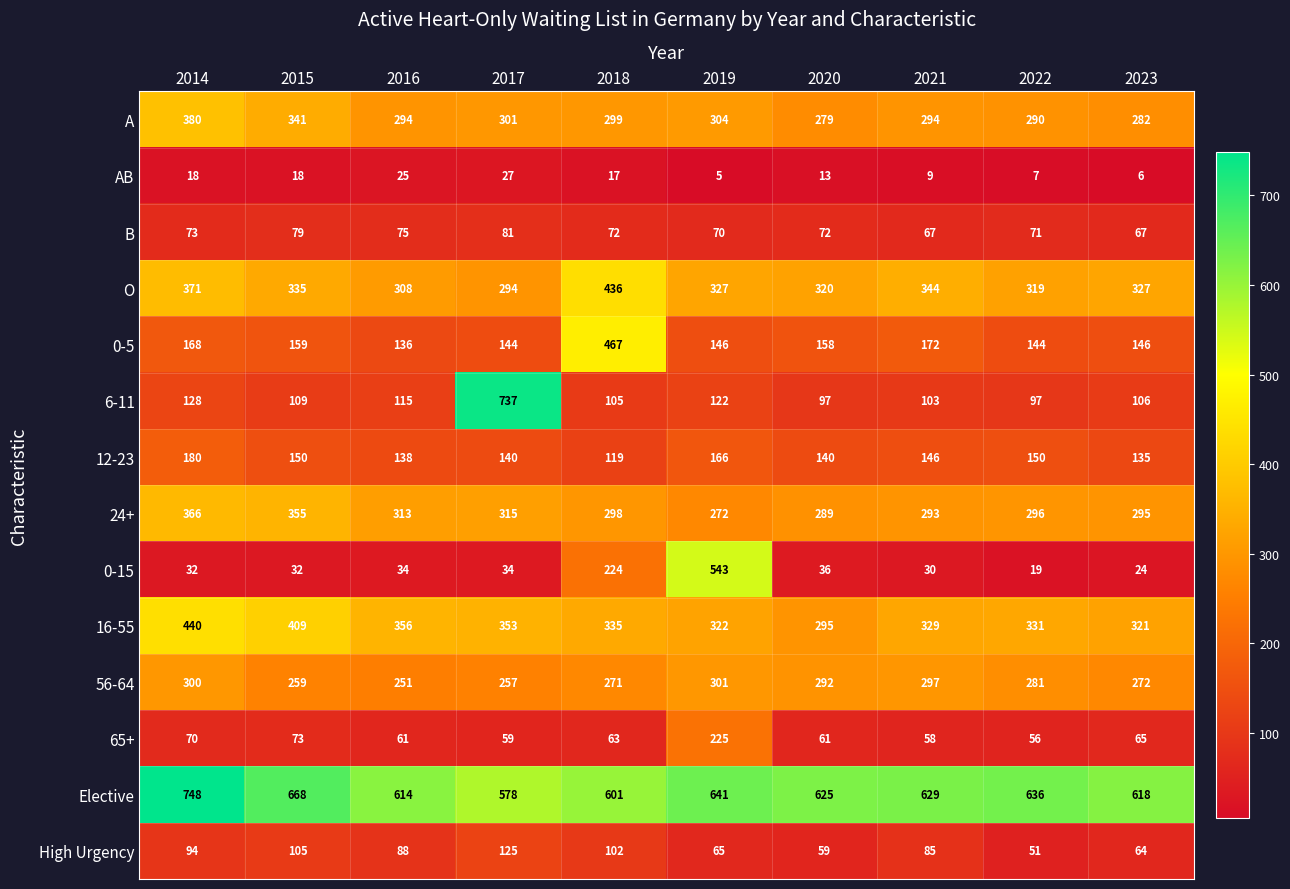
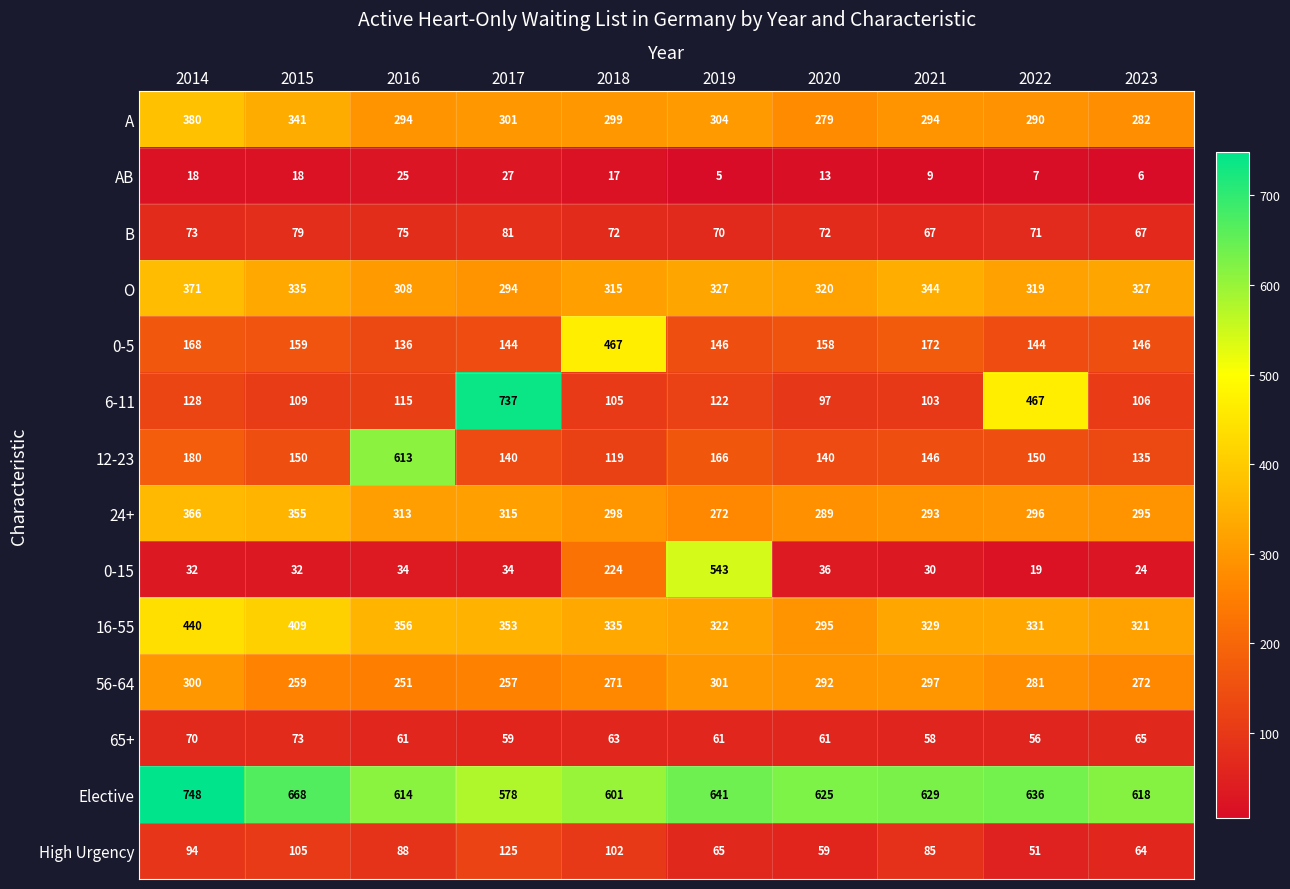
O, 2018: 436 -> 315
6-11, 2022: 97 -> 467
12-23, 2016: 138 -> 613
65+, 2019: 225 -> 61
